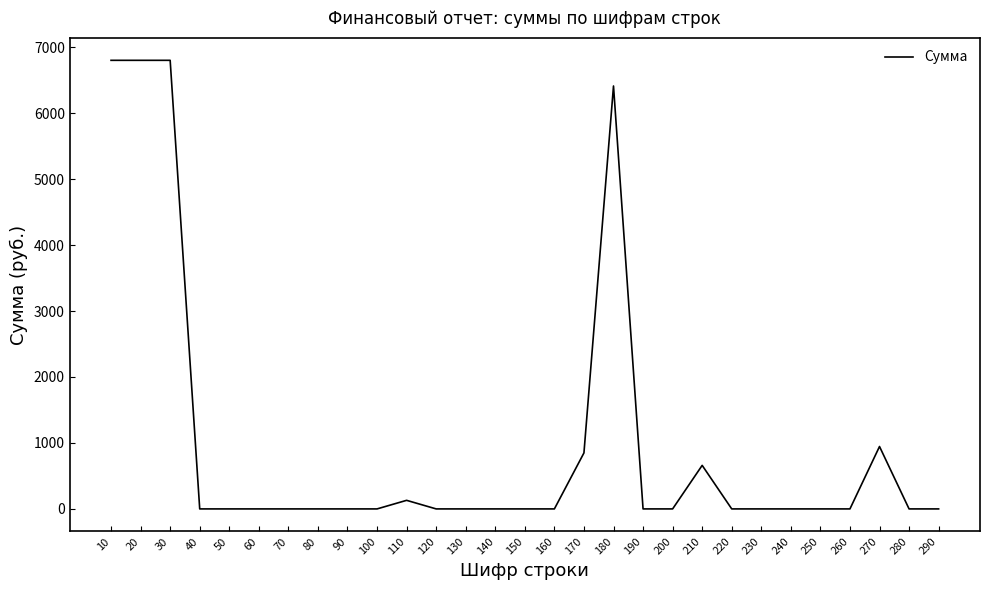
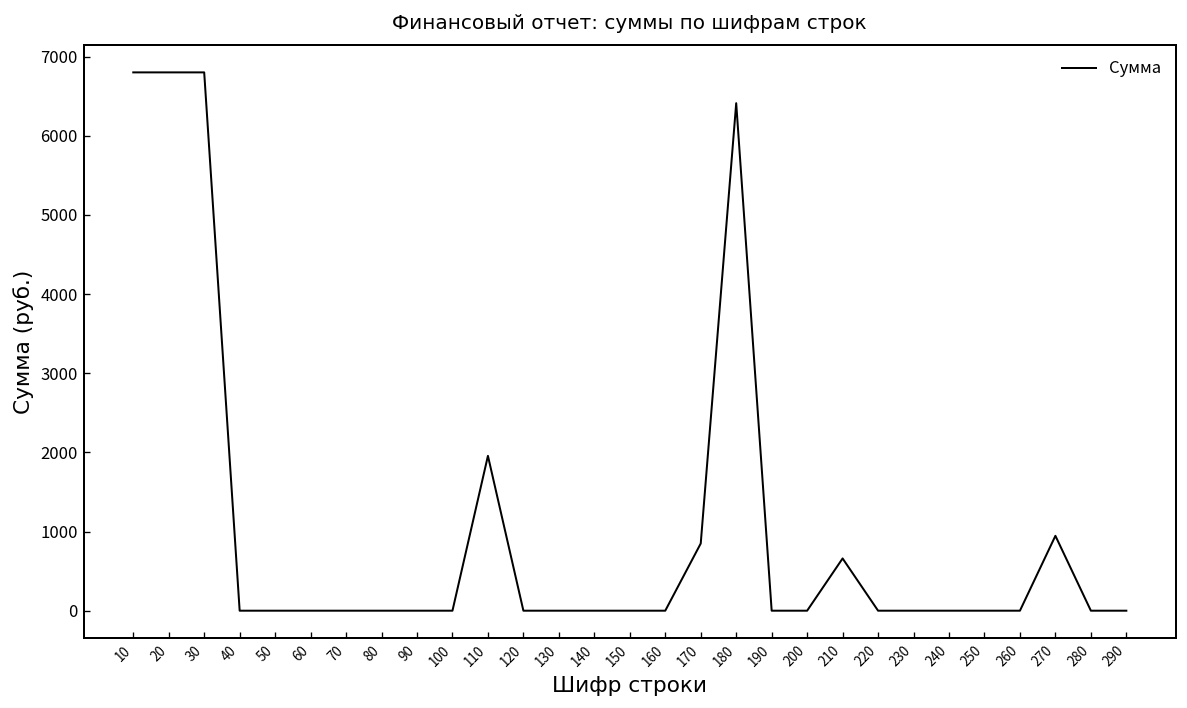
110: 100 -> 2000
